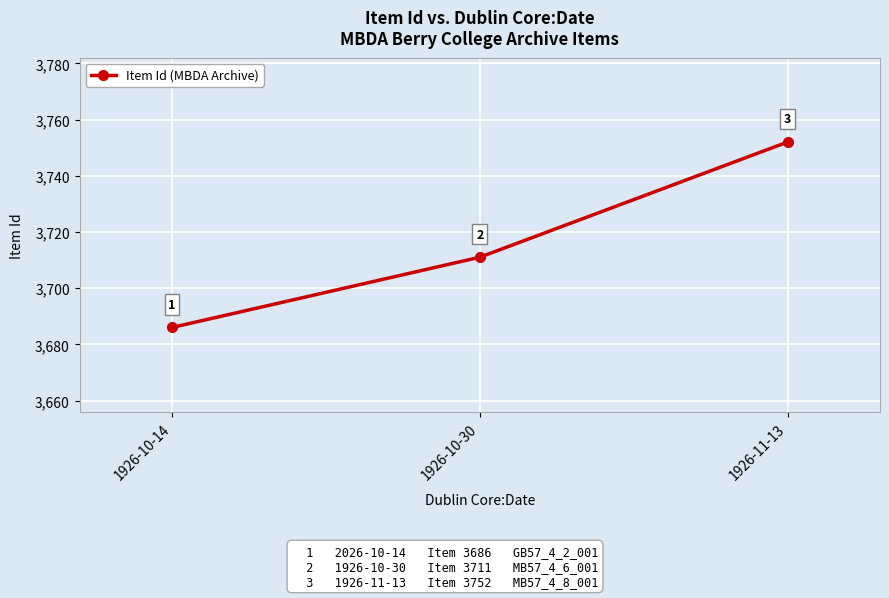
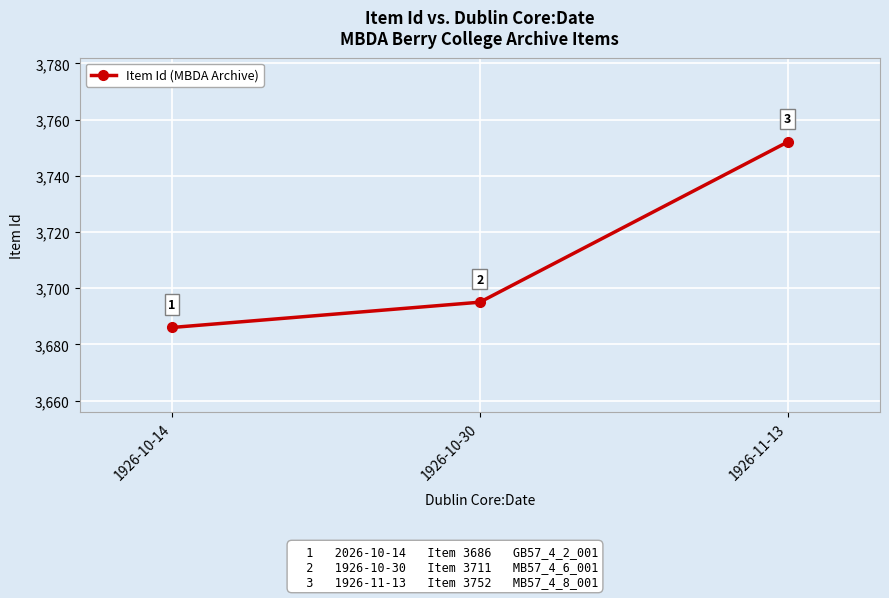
1926-10-30: 3,711 -> 3,695
